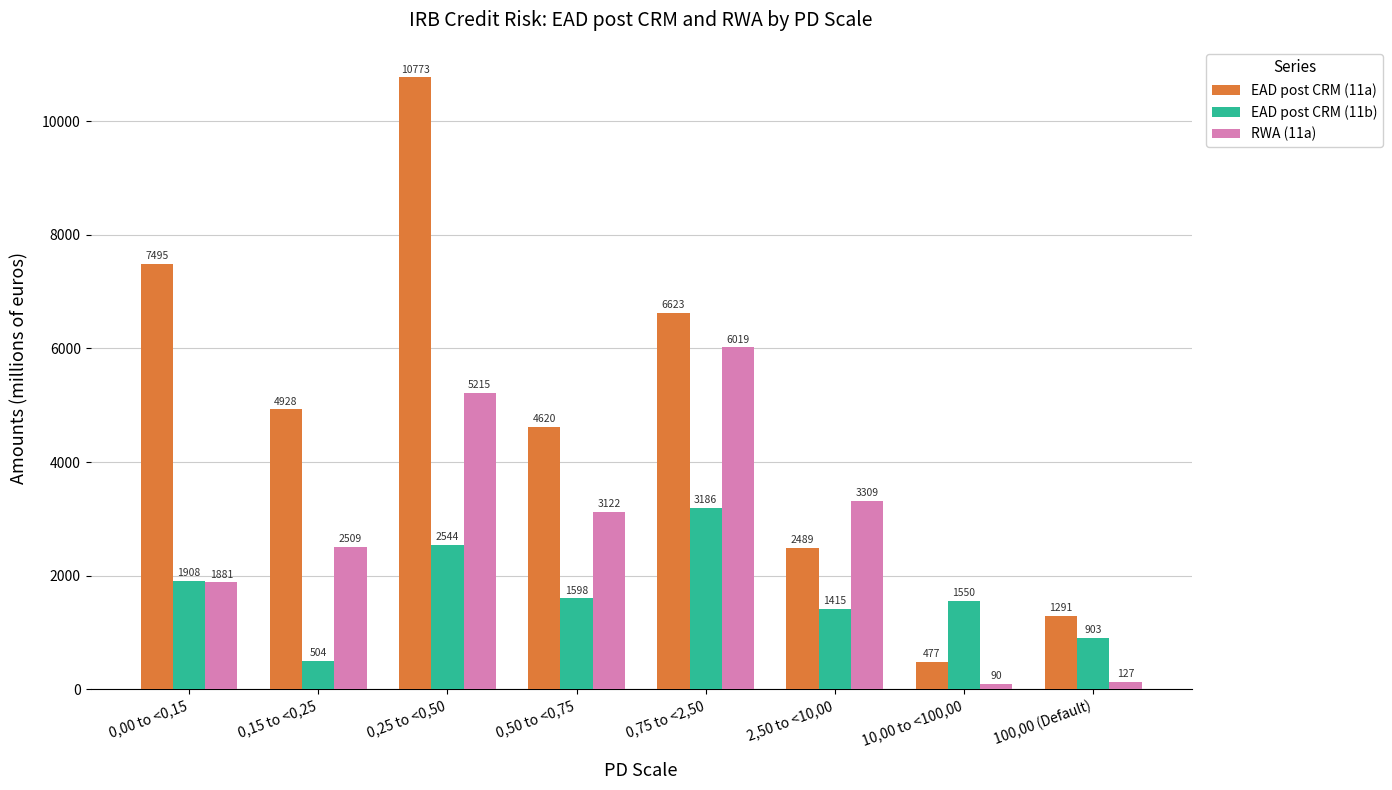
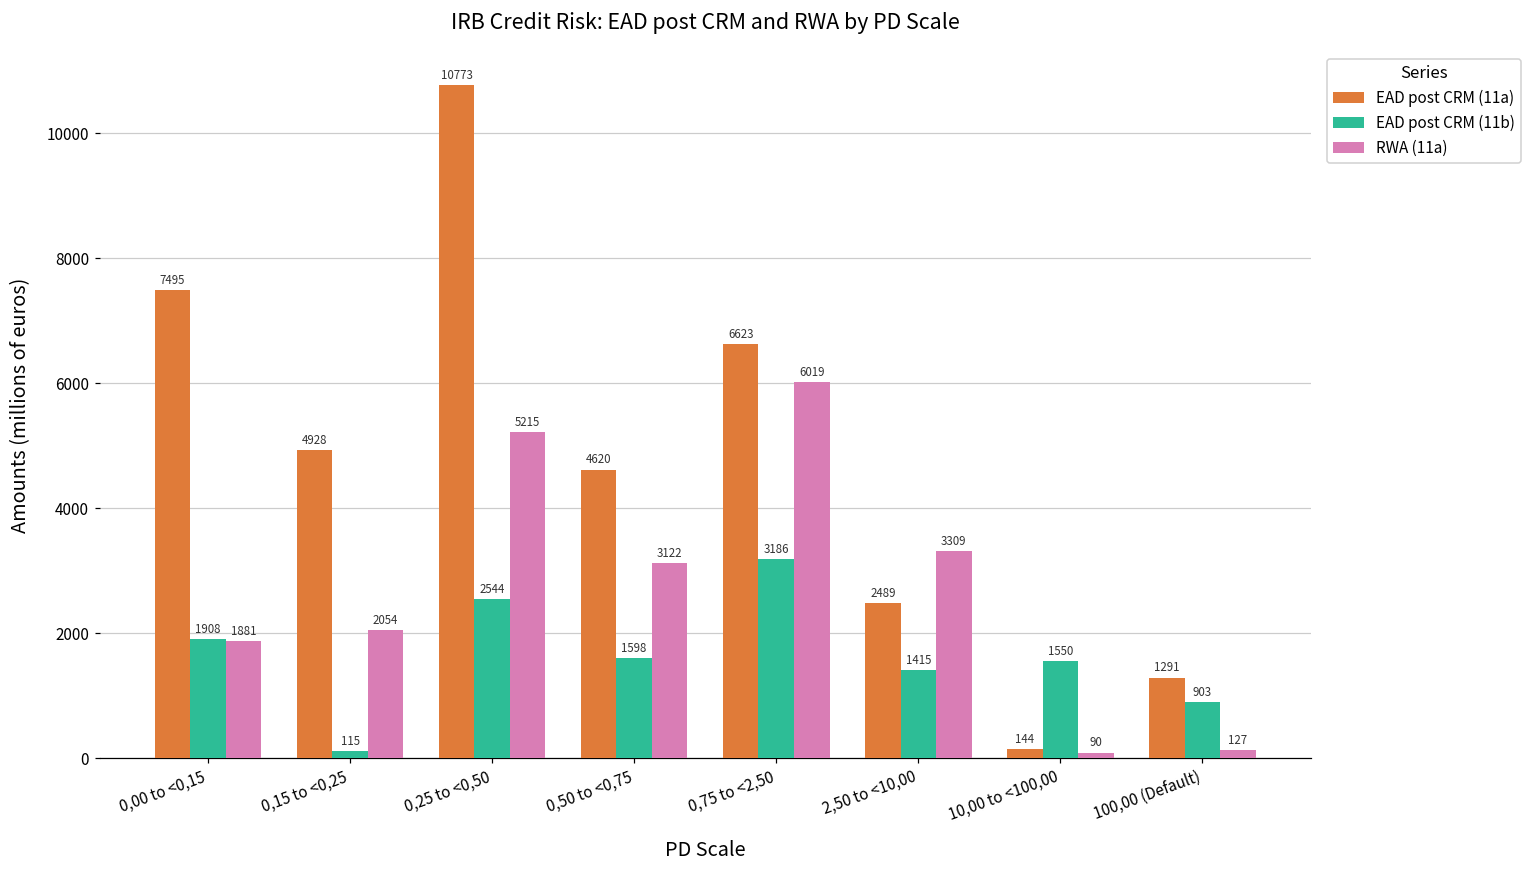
EAD post CRM (11b), 0,15 to <0,25: 504 -> 115
RWA (11a), 0,15 to <0,25: 2509 -> 2054
EAD post CRM (11a), 10,00 to <100,00: 477 -> 144
